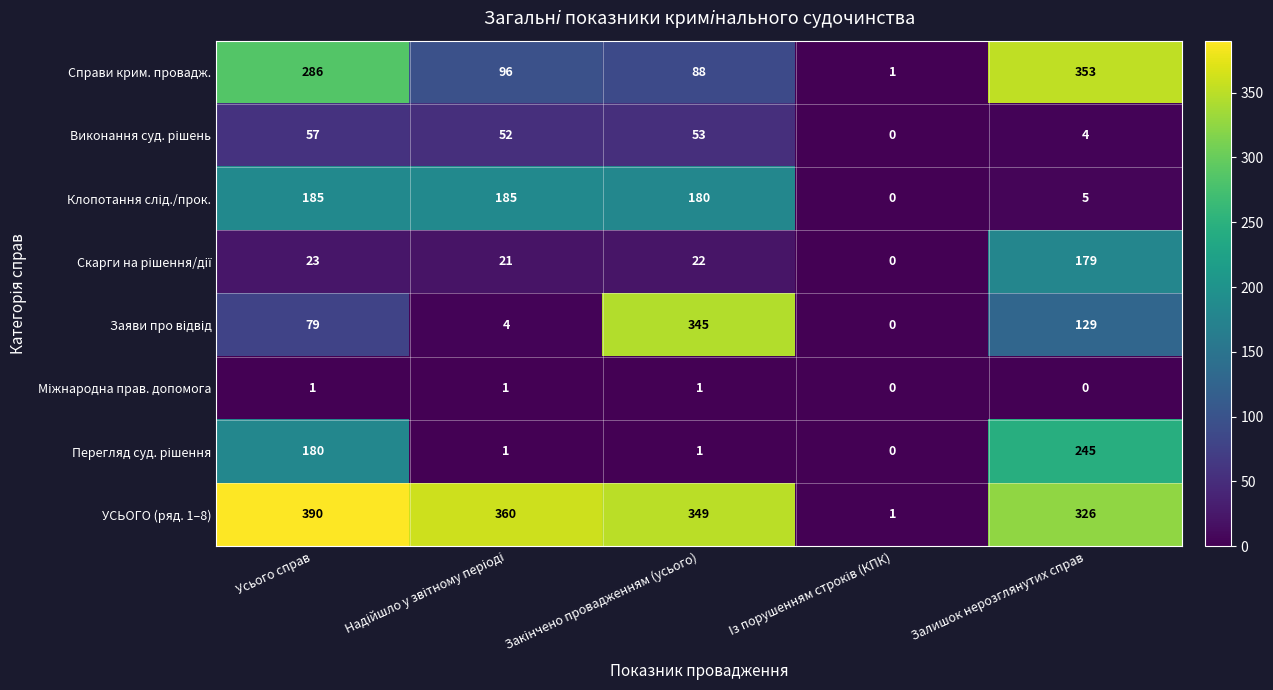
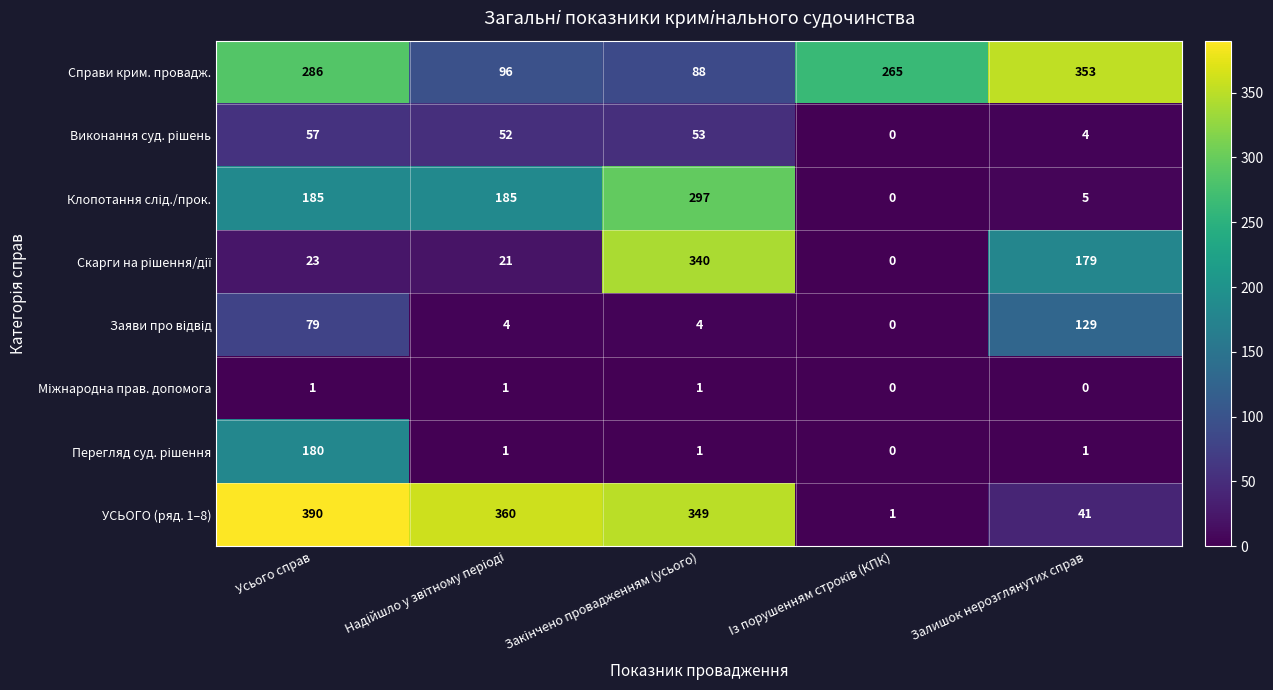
Справи крим. провадж., Із порушенням строків (КПК): 1 -> 265
Клопотання слід./прок., Закінчено провадженням (усього): 180 -> 297
Скарги на рішення/дії, Закінчено провадженням (усього): 22 -> 340
Заяви про відвід, Закінчено провадженням (усього): 345 -> 4
Перегляд суд. рішення, Залишок нерозглянутих справ: 245 -> 1
УСЬОГО (ряд. 1–8), Залишок нерозглянутих справ: 326 -> 41
